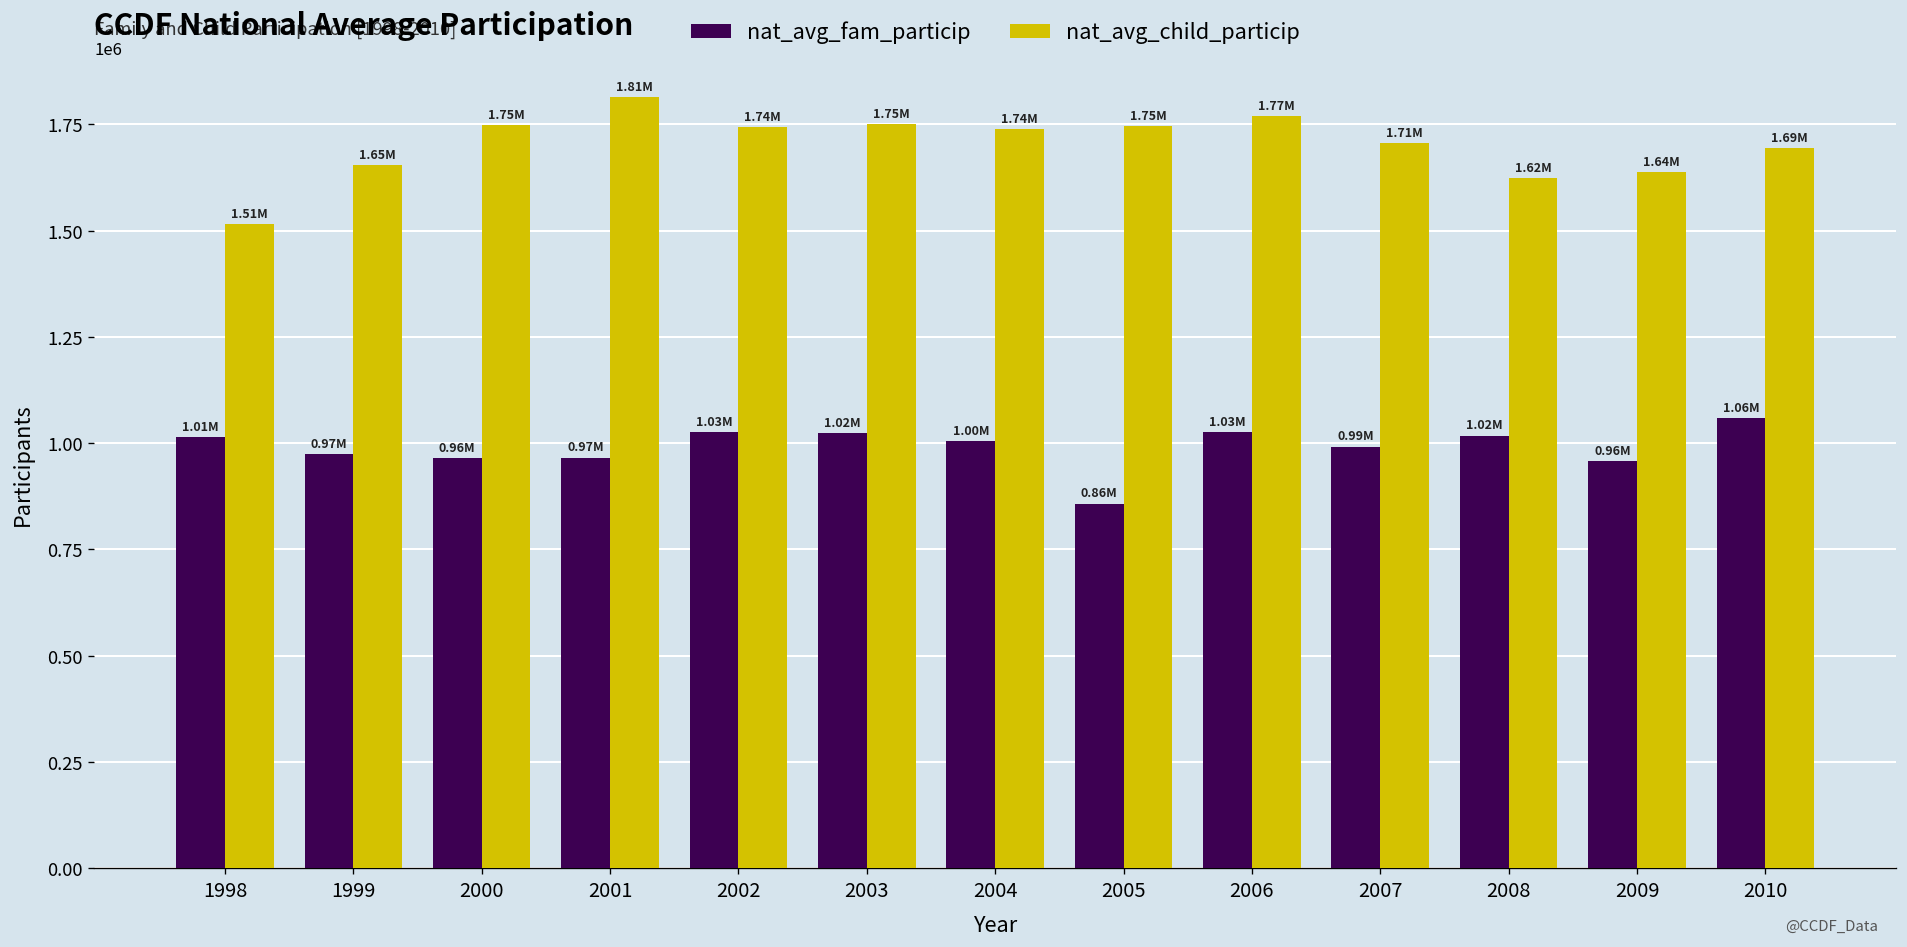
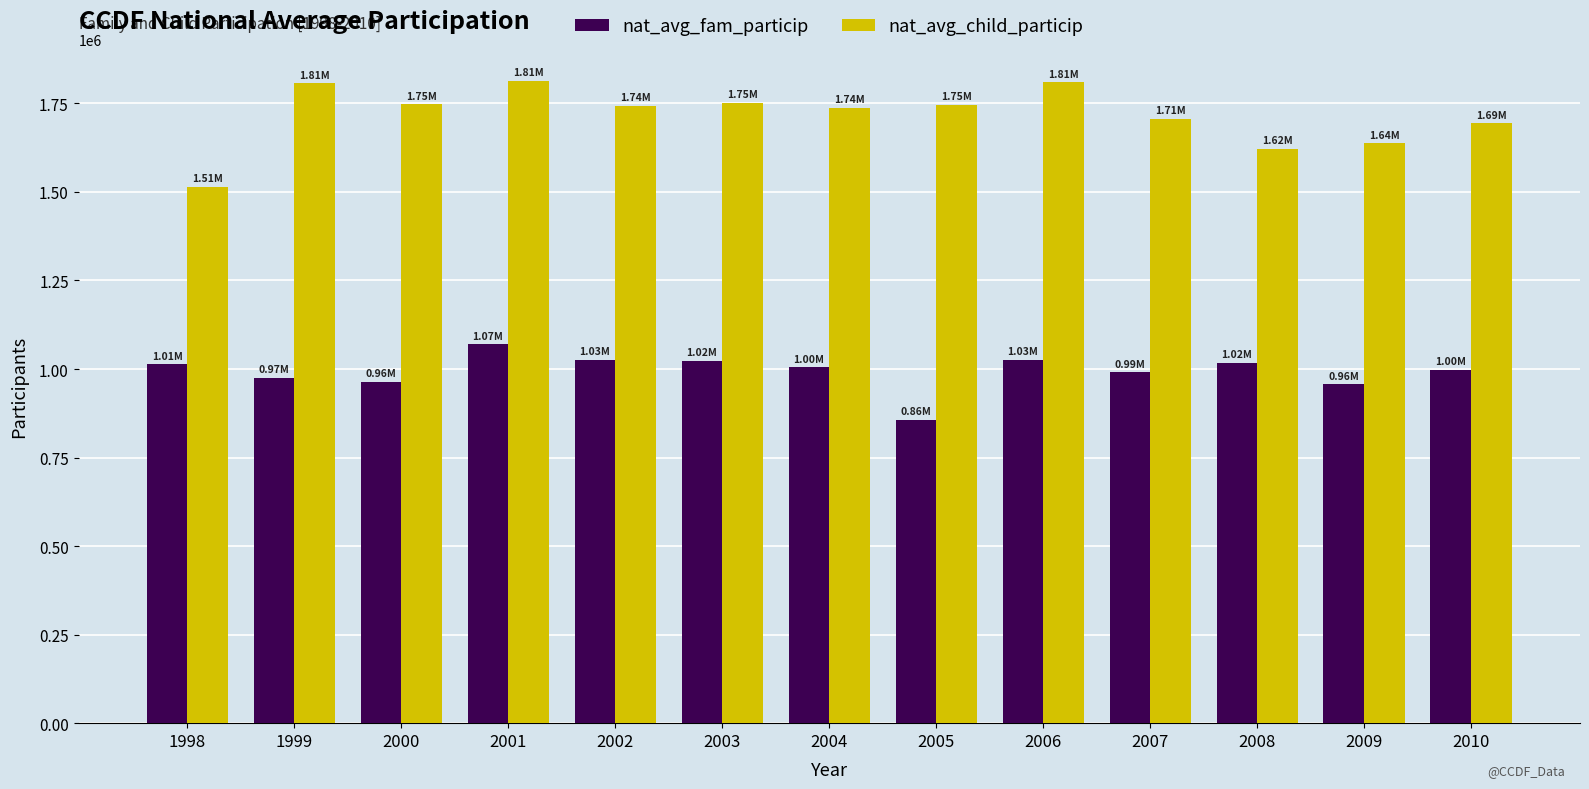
nat_avg_child_particip, 1999: 1.65M -> 1.81M
nat_avg_fam_particip, 2001: 0.97M -> 1.07M
nat_avg_child_particip, 2006: 1.77M -> 1.81M
nat_avg_fam_particip, 2010: 1.06M -> 1.00M
